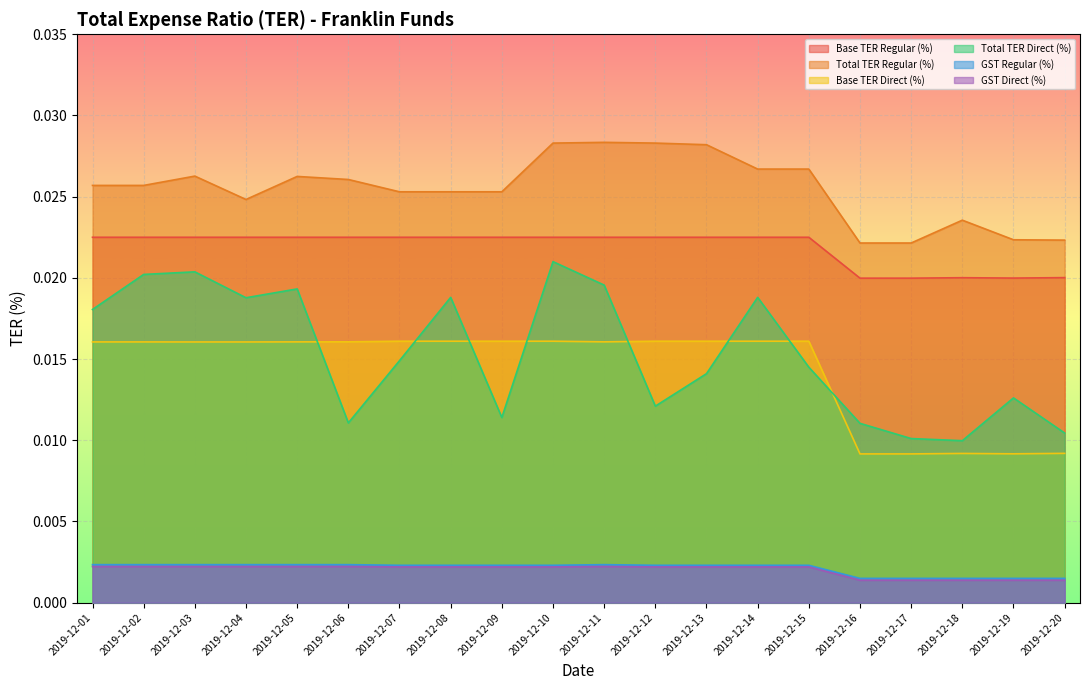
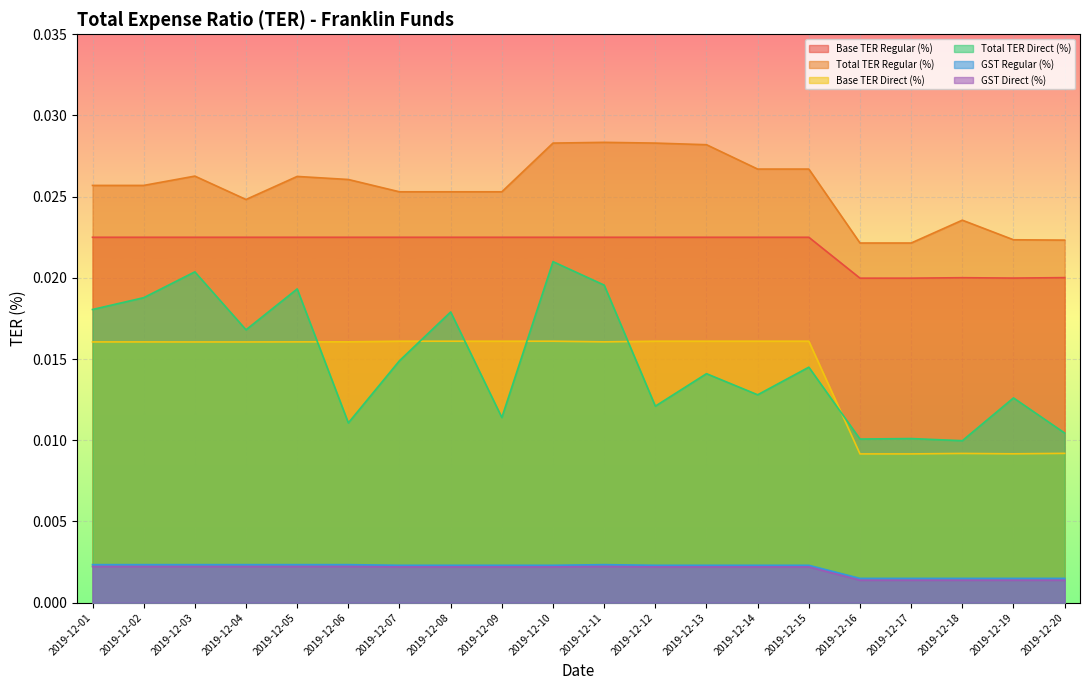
Total TER Direct (%), 2019-12-02: 0.0202 -> 0.0188
Total TER Direct (%), 2019-12-04: 0.0188 -> 0.0168
Total TER Direct (%), 2019-12-08: 0.0188 -> 0.0179
Total TER Direct (%), 2019-12-14: 0.0188 -> 0.0128
Total TER Direct (%), 2019-12-16: 0.0110 -> 0.0101
